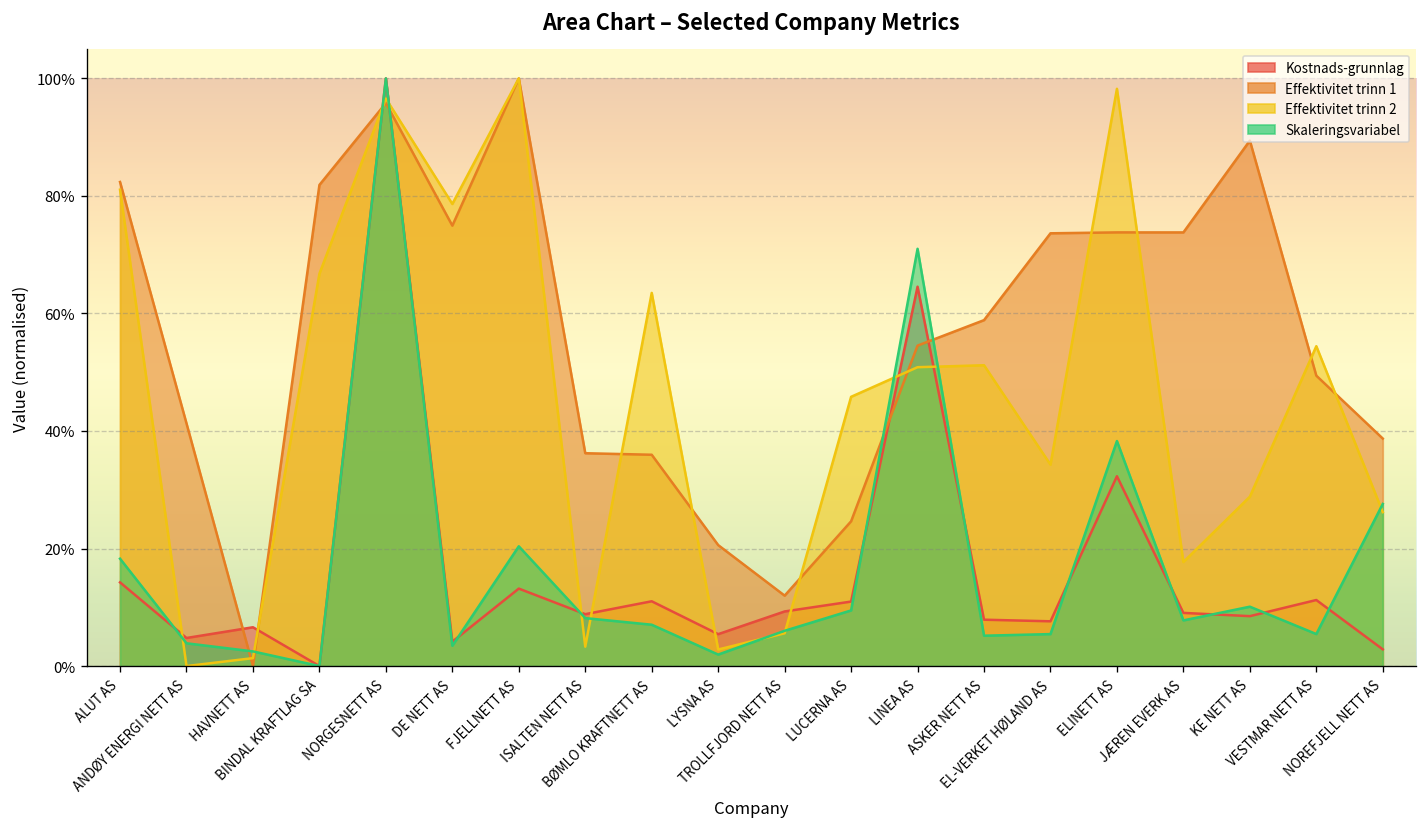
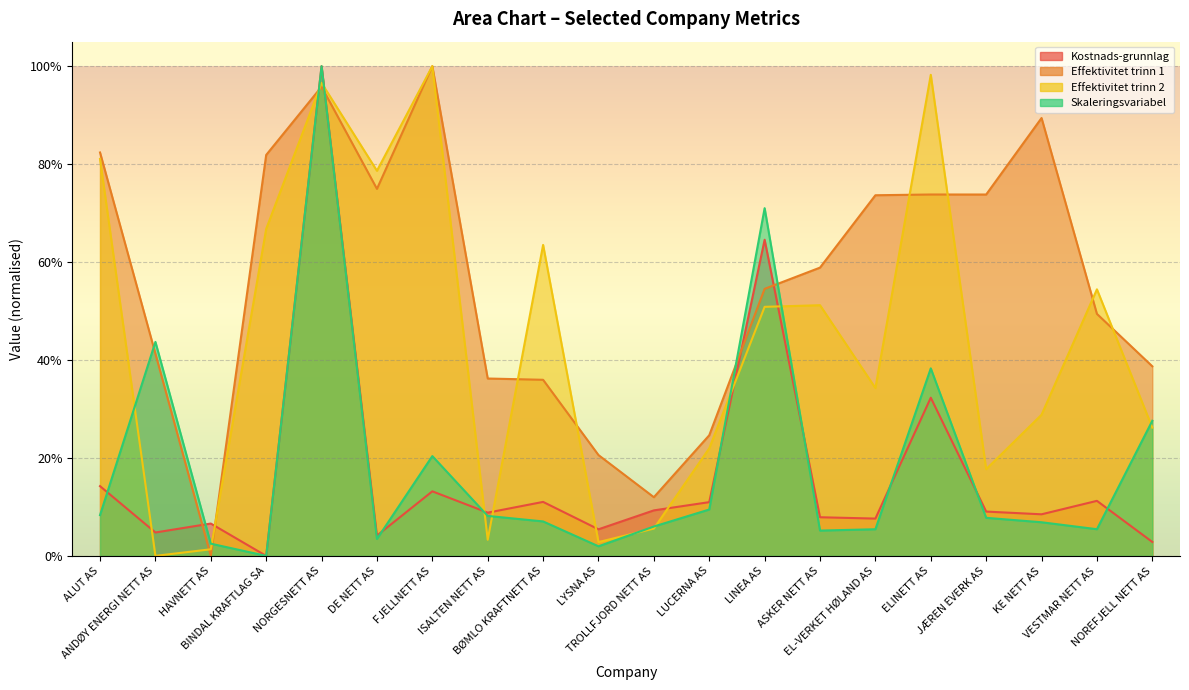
Skaleringsvariabel, ALUT AS: 18% -> 8%
Skaleringsvariabel, ANDØY ENERGI NETT AS: 4% -> 44%
Effektivitet trinn 2, LUCERNA AS: 46% -> 22%
Skaleringsvariabel, KE NETT AS: 10% -> 7%
